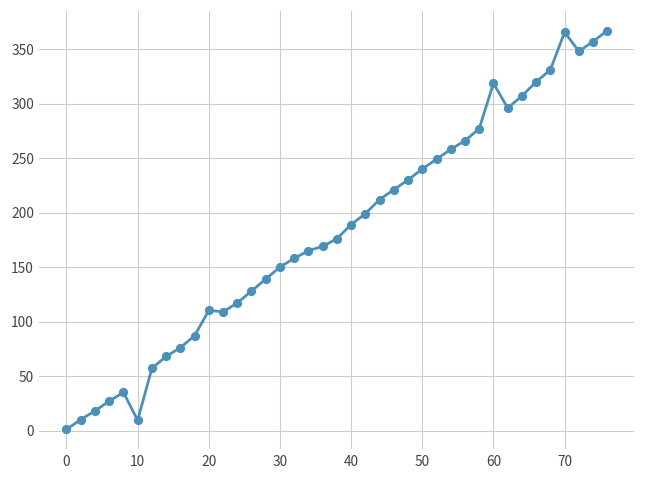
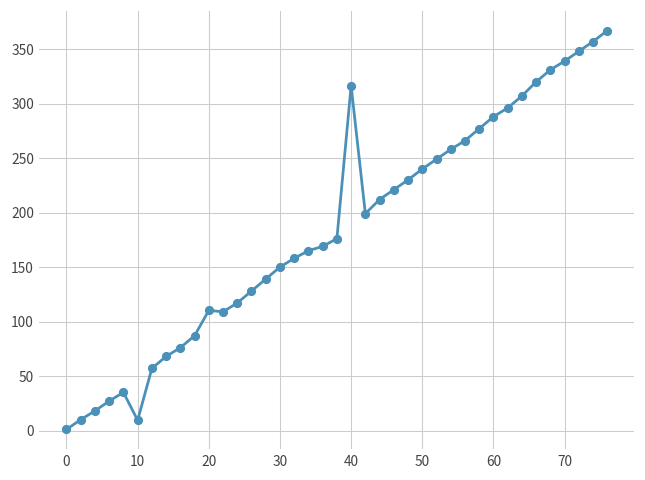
40: 190 -> 320
60: 320 -> 290
70: 370 -> 340
